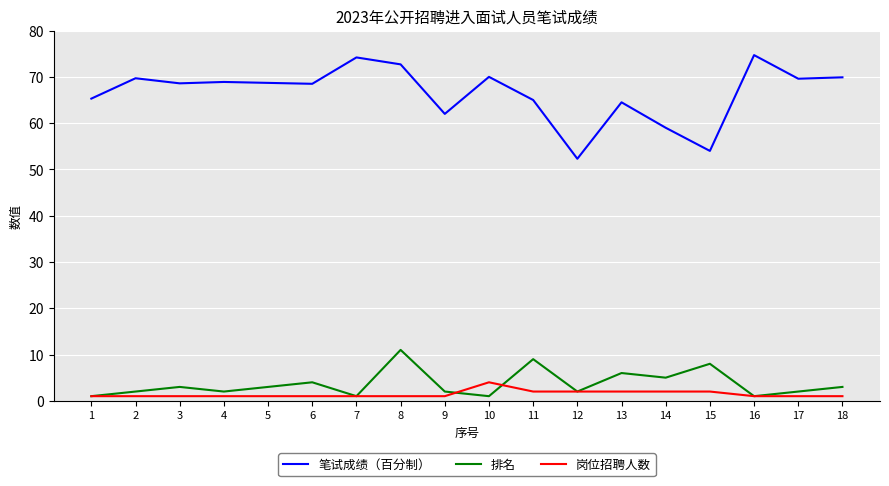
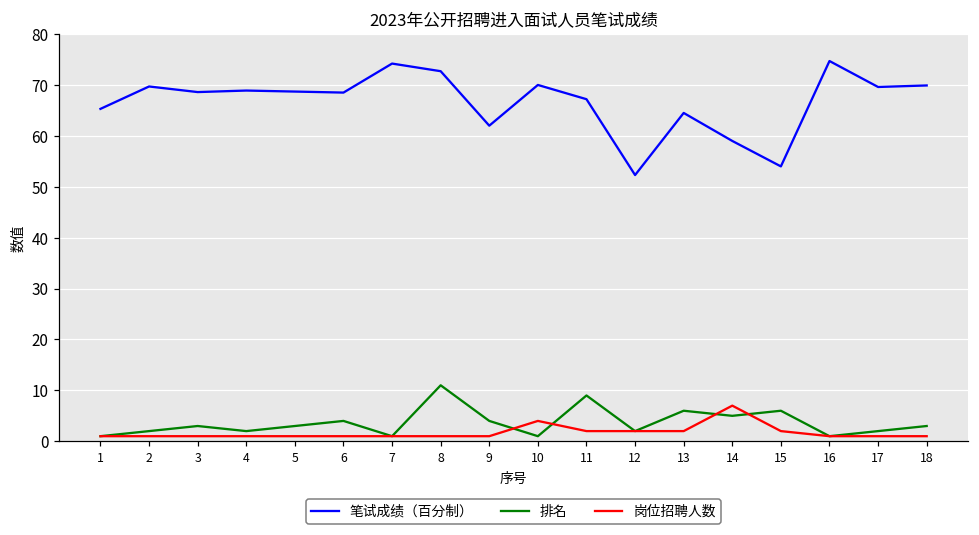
排名, 9: 2 -> 4
笔试成绩（百分制）, 11: 65 -> 67
岗位招聘人数, 14: 2 -> 7
排名, 15: 8 -> 6
